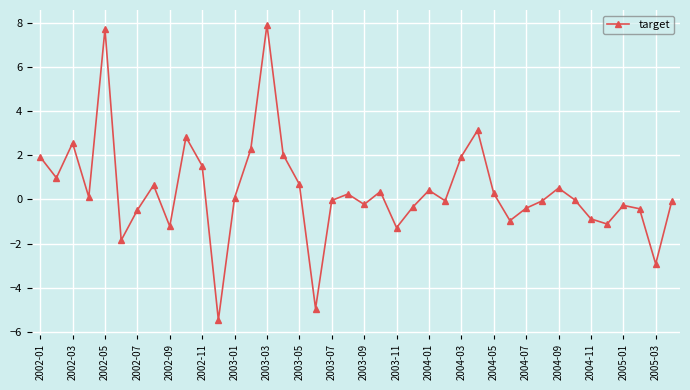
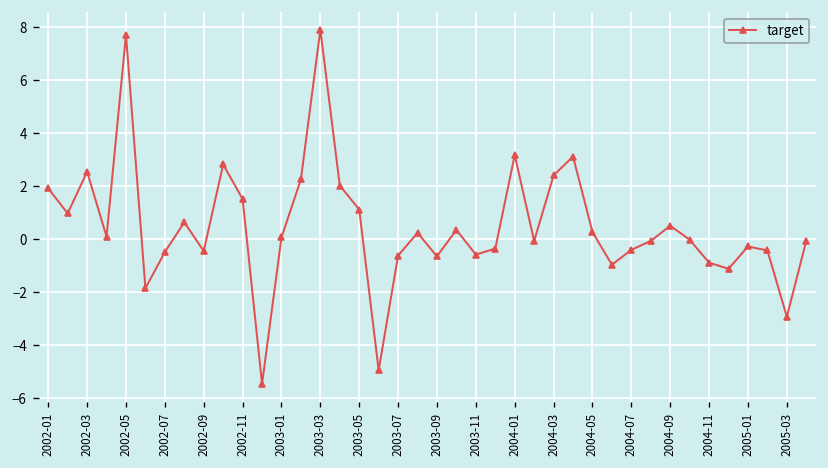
2002-09: -1.2 -> -0.4
2003-05: 0.7 -> 1.1
2003-07: 0.0 -> -0.6
2003-09: -0.2 -> -0.6
2003-11: -1.3 -> -0.6
2004-01: 0.4 -> 3.2
2004-03: 1.9 -> 2.4
